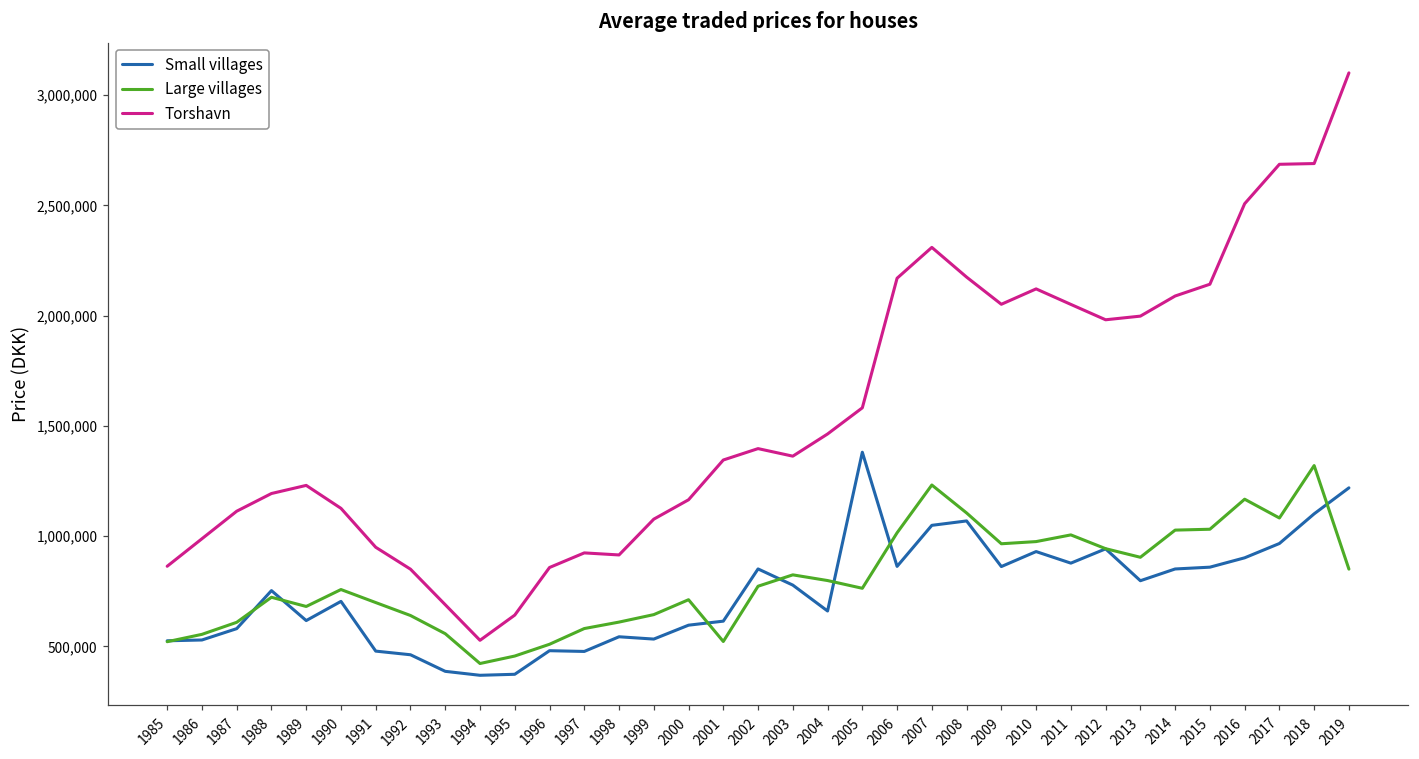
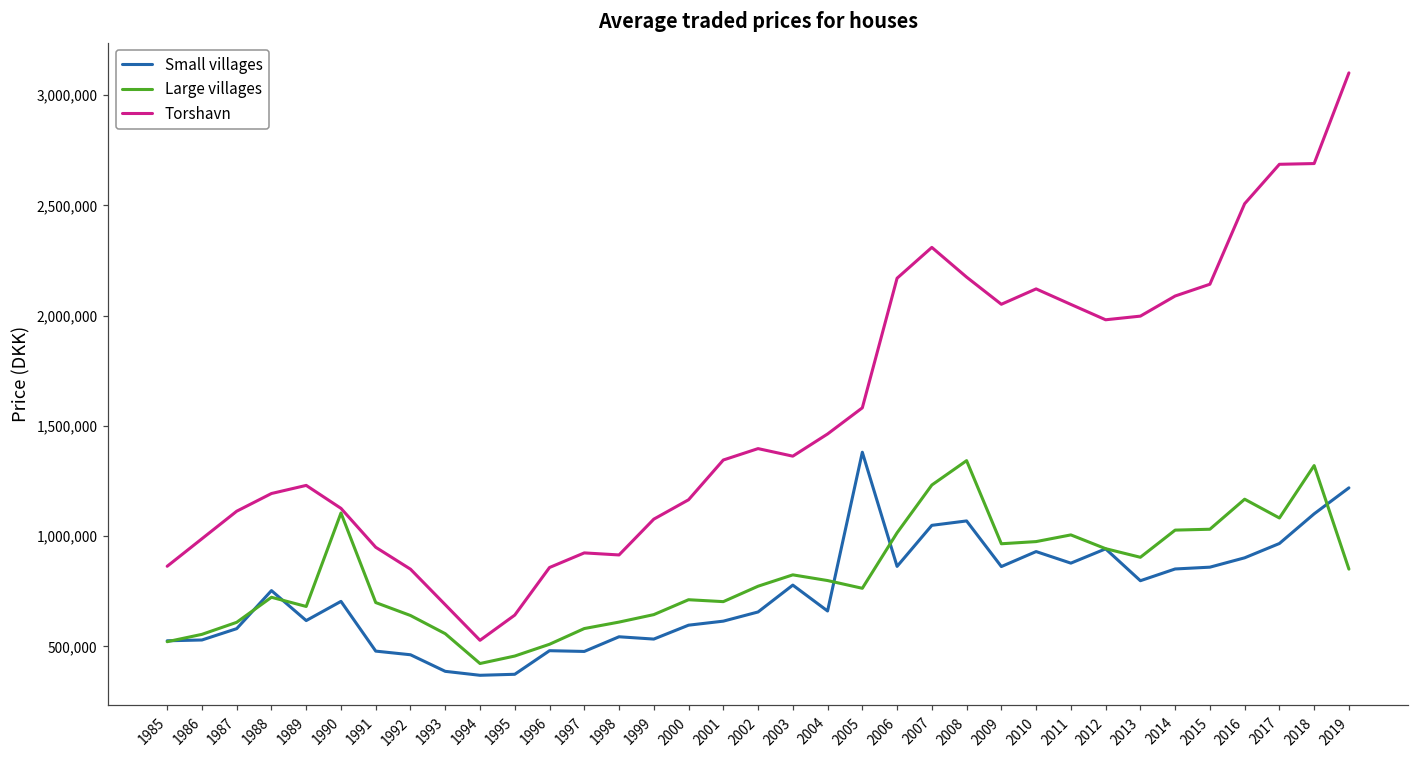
Large villages, 1990: 760,000 -> 1,110,000
Large villages, 2001: 520,000 -> 700,000
Small villages, 2002: 850,000 -> 660,000
Large villages, 2008: 1,110,000 -> 1,340,000
